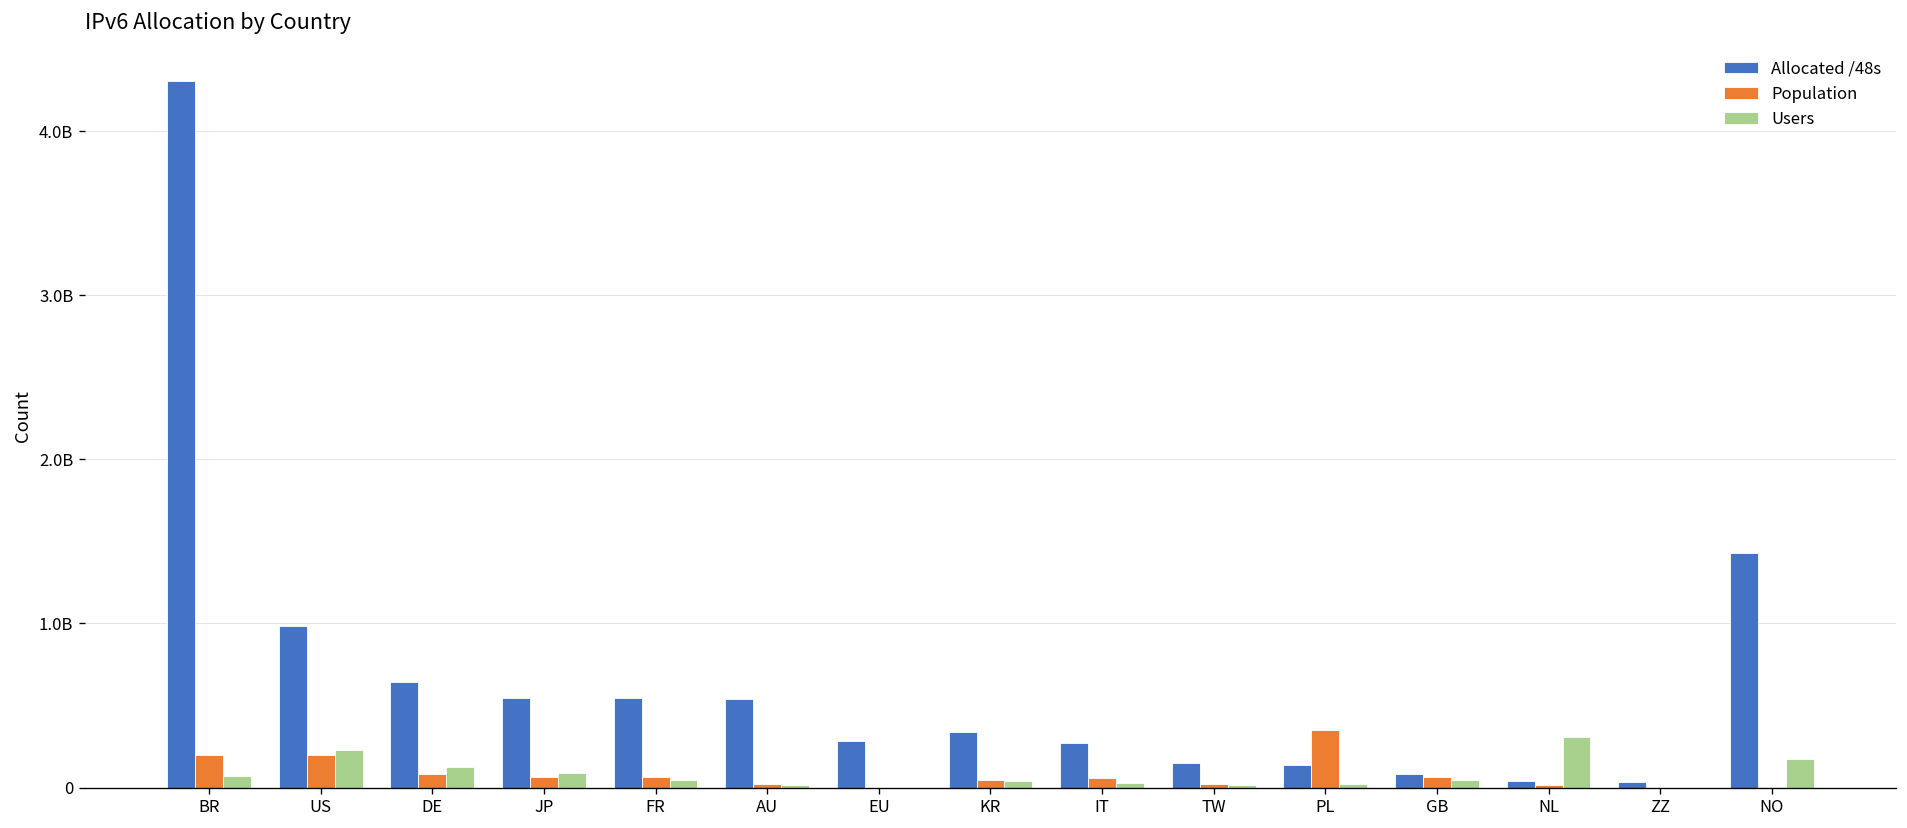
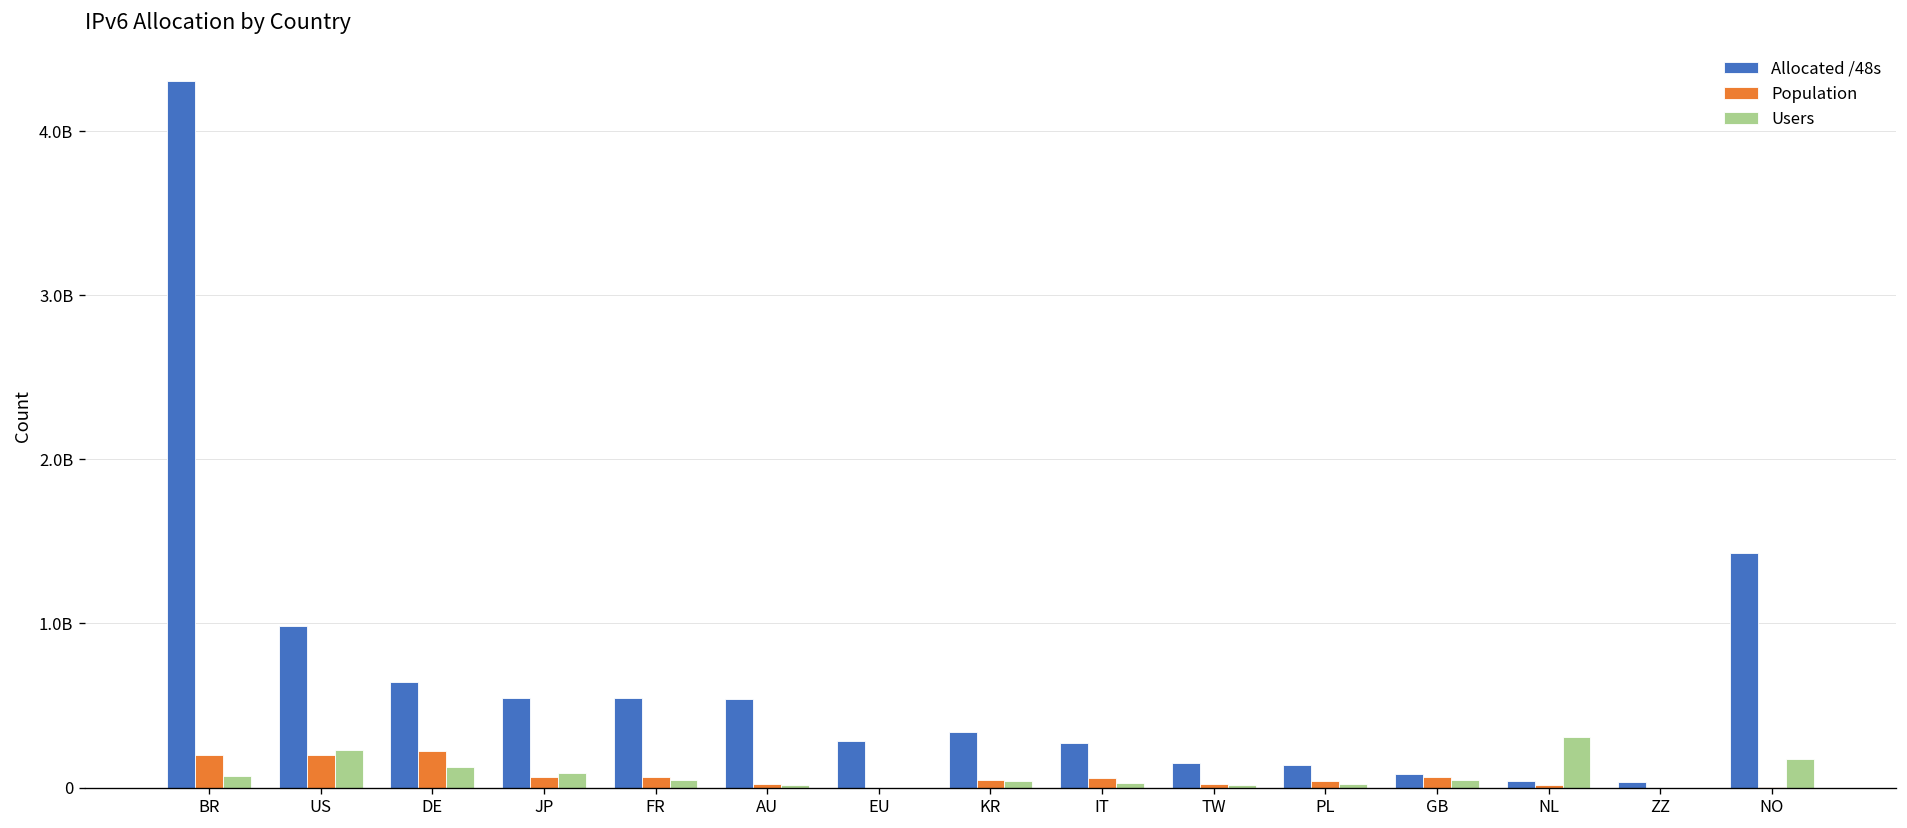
Population, DE: 80000000 -> 220000000
Population, PL: 350000000 -> 40000000
